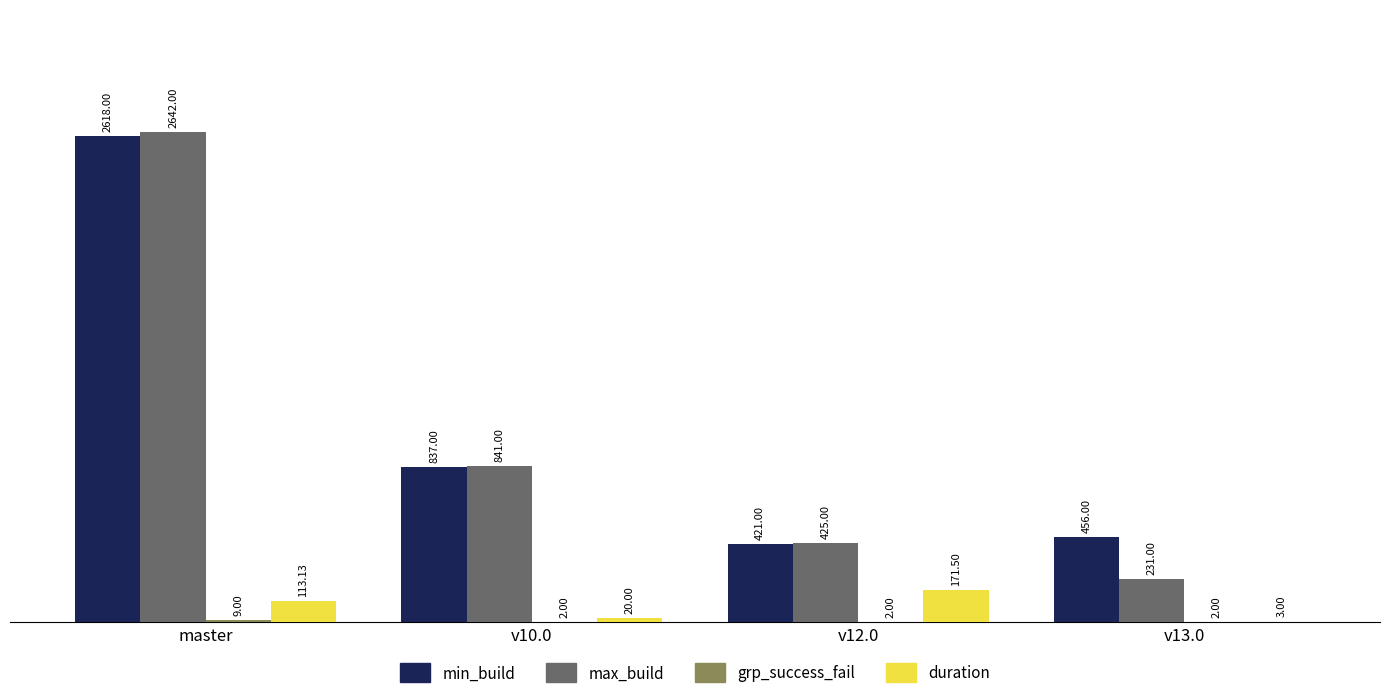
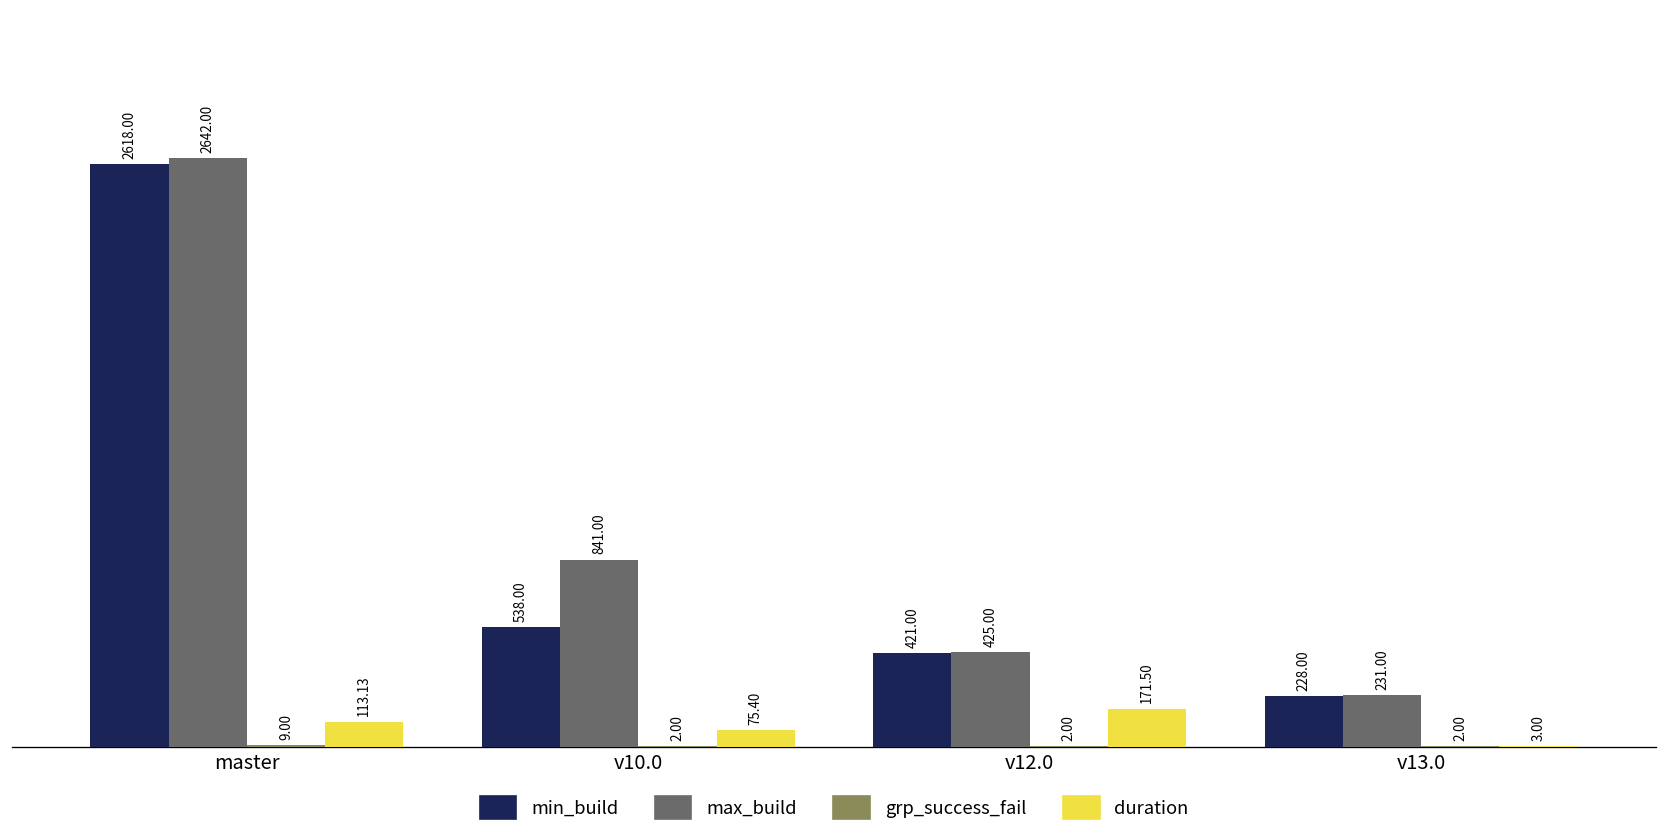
min_build, v10.0: 837.00 -> 538.00
duration, v10.0: 20.00 -> 75.40
min_build, v13.0: 456.00 -> 228.00
